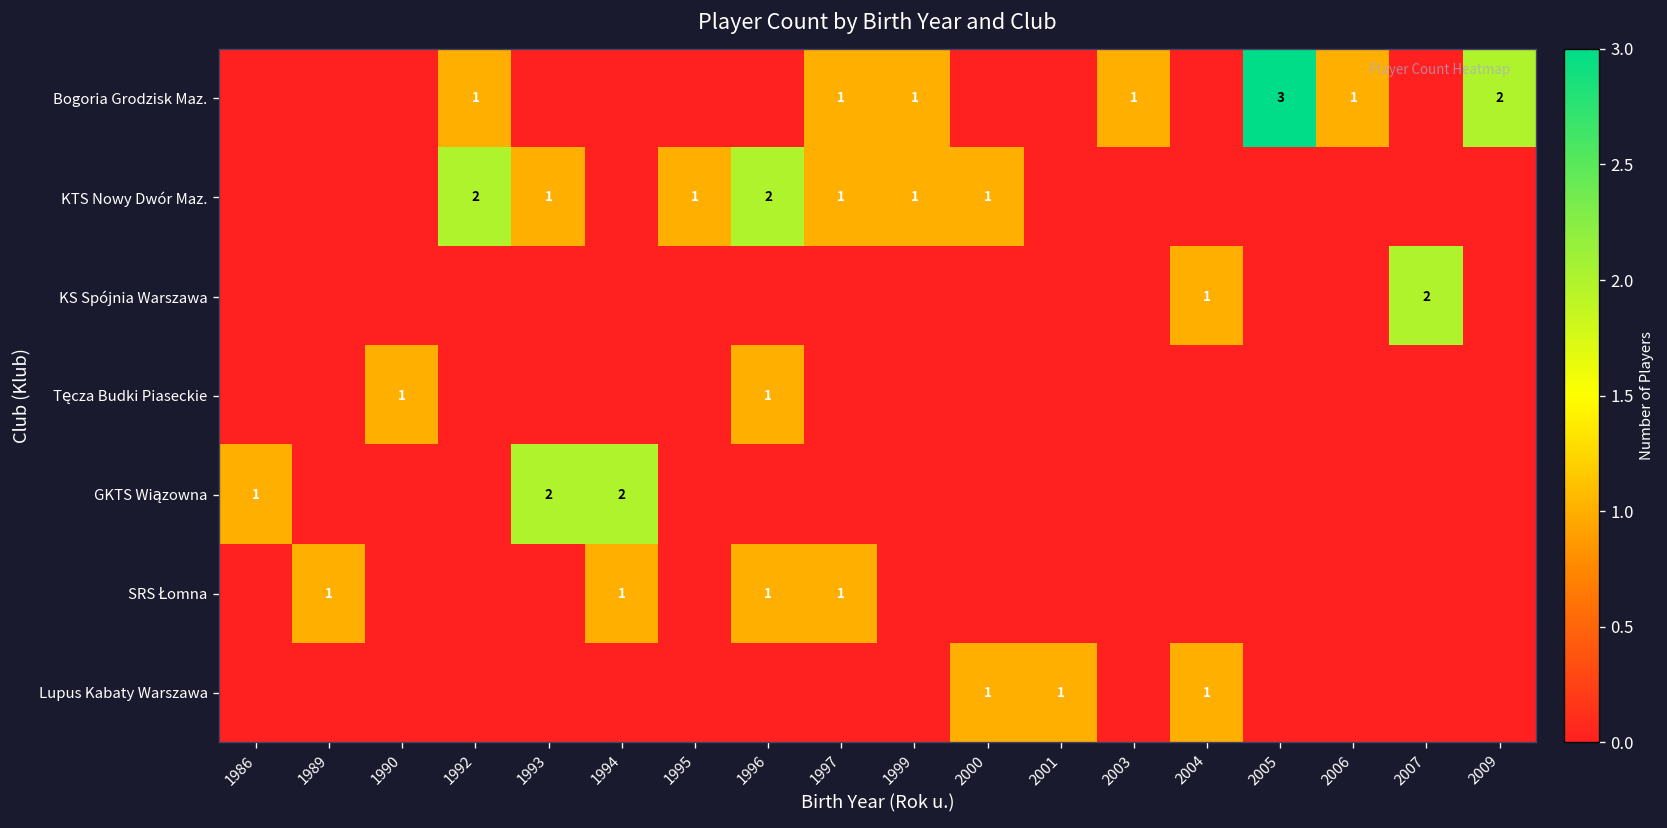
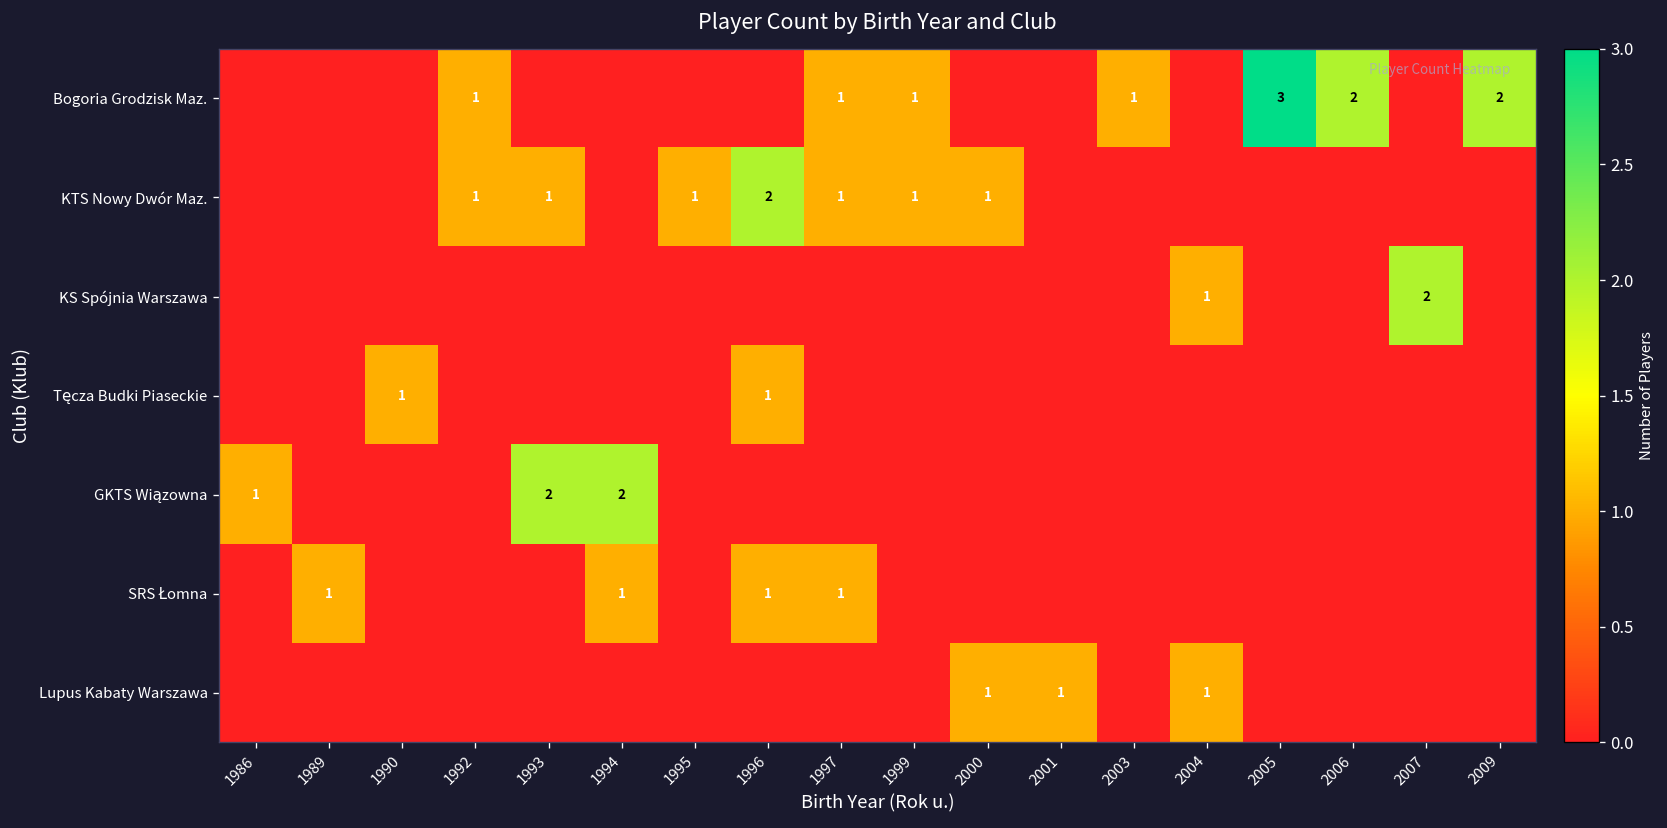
Bogoria Grodzisk Maz., 2006: 1 -> 2
KTS Nowy Dwór Maz., 1992: 2 -> 1
